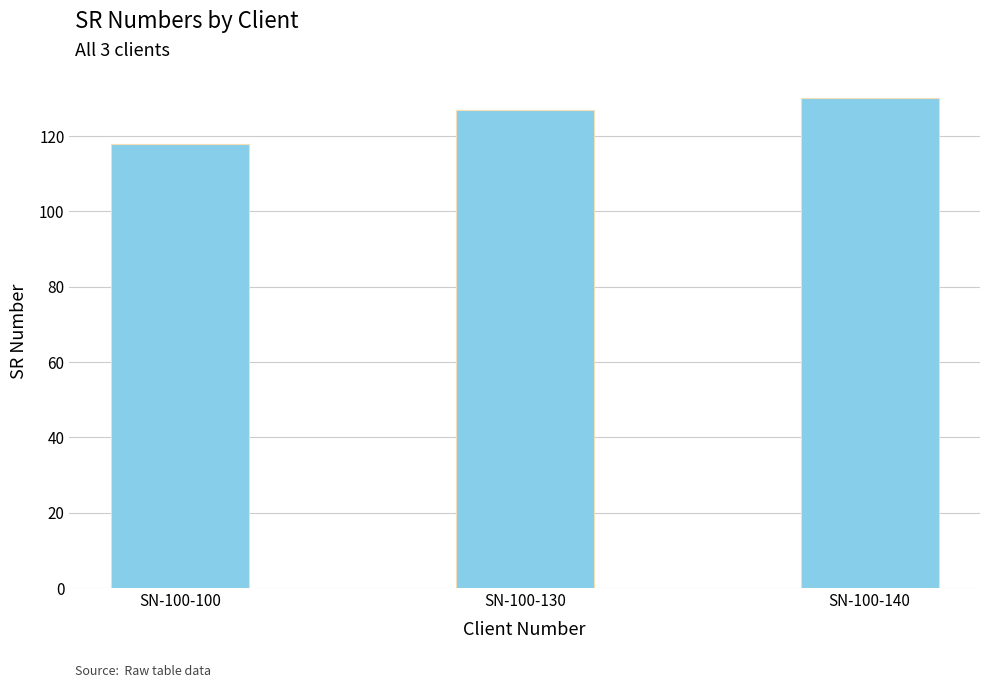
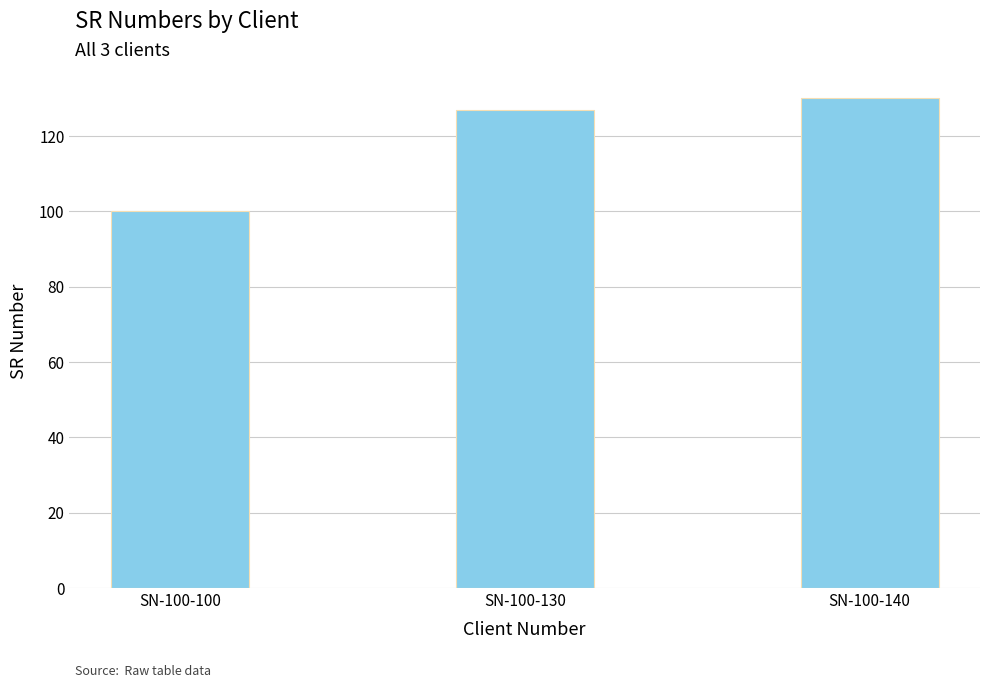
SN-100-100: 118 -> 100
